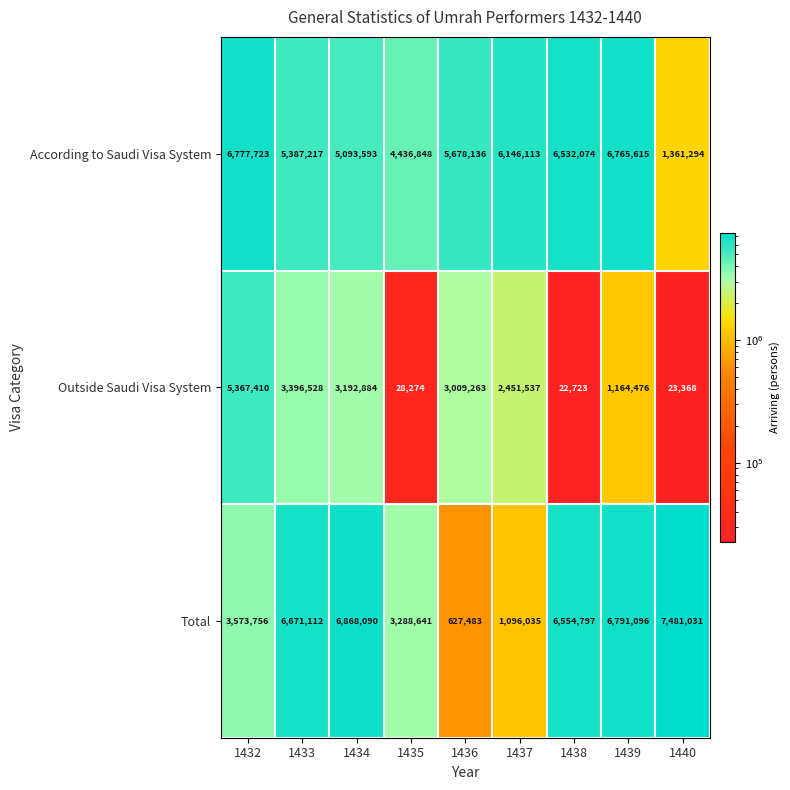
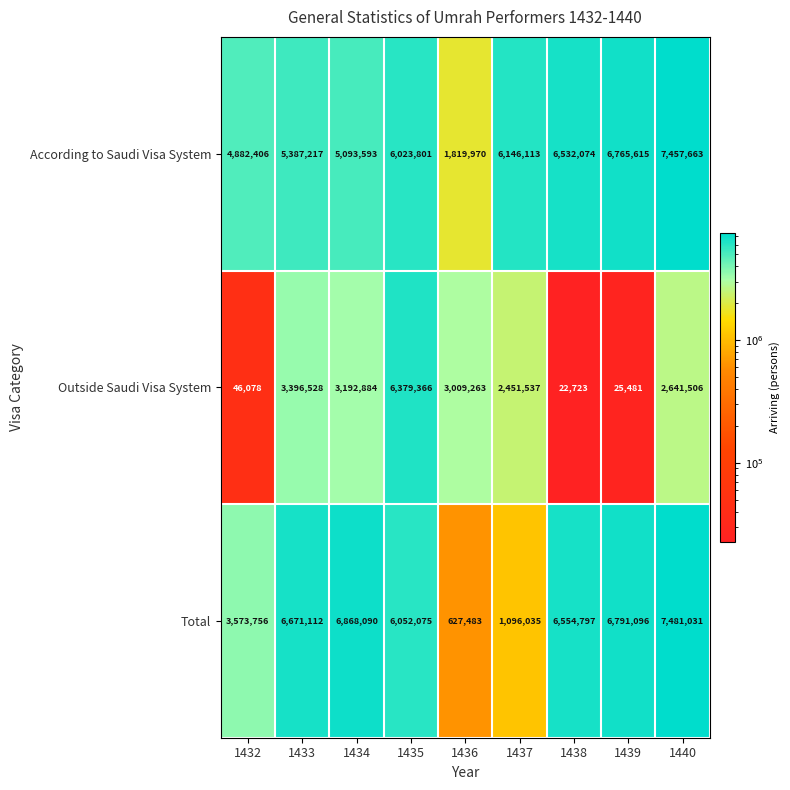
According to Saudi Visa System, 1432: 6,777,723 -> 4,882,406
According to Saudi Visa System, 1435: 4,436,848 -> 6,023,801
According to Saudi Visa System, 1436: 5,678,136 -> 1,819,970
According to Saudi Visa System, 1440: 1,361,294 -> 7,457,663
Outside Saudi Visa System, 1432: 5,367,410 -> 46,078
Outside Saudi Visa System, 1435: 28,274 -> 6,379,366
Outside Saudi Visa System, 1439: 1,164,476 -> 25,481
Outside Saudi Visa System, 1440: 23,368 -> 2,641,506
Total, 1435: 3,288,641 -> 6,052,075
